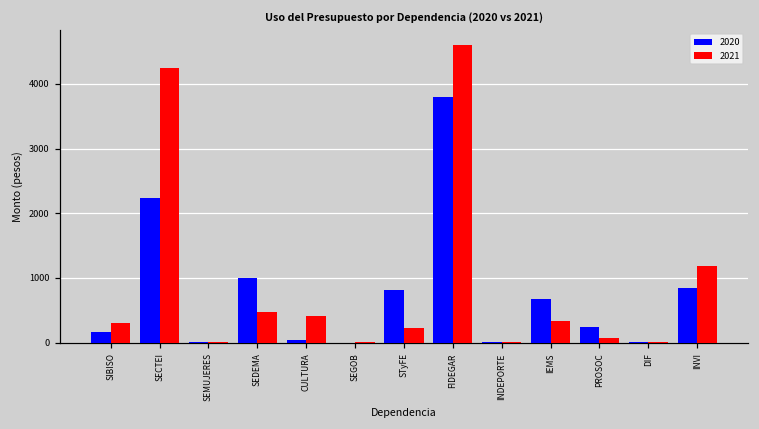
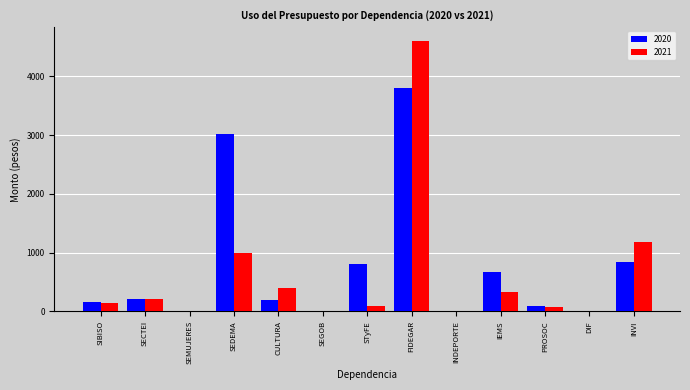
2021, SIBISO: 300 -> 100
2020, SECTEI: 2200 -> 200
2021, SECTEI: 4200 -> 200
2020, SEDEMA: 1000 -> 3000
2021, SEDEMA: 500 -> 1000
2020, CULTURA: 0 -> 200
2021, STyFE: 200 -> 100
2020, PROSOC: 200 -> 100
